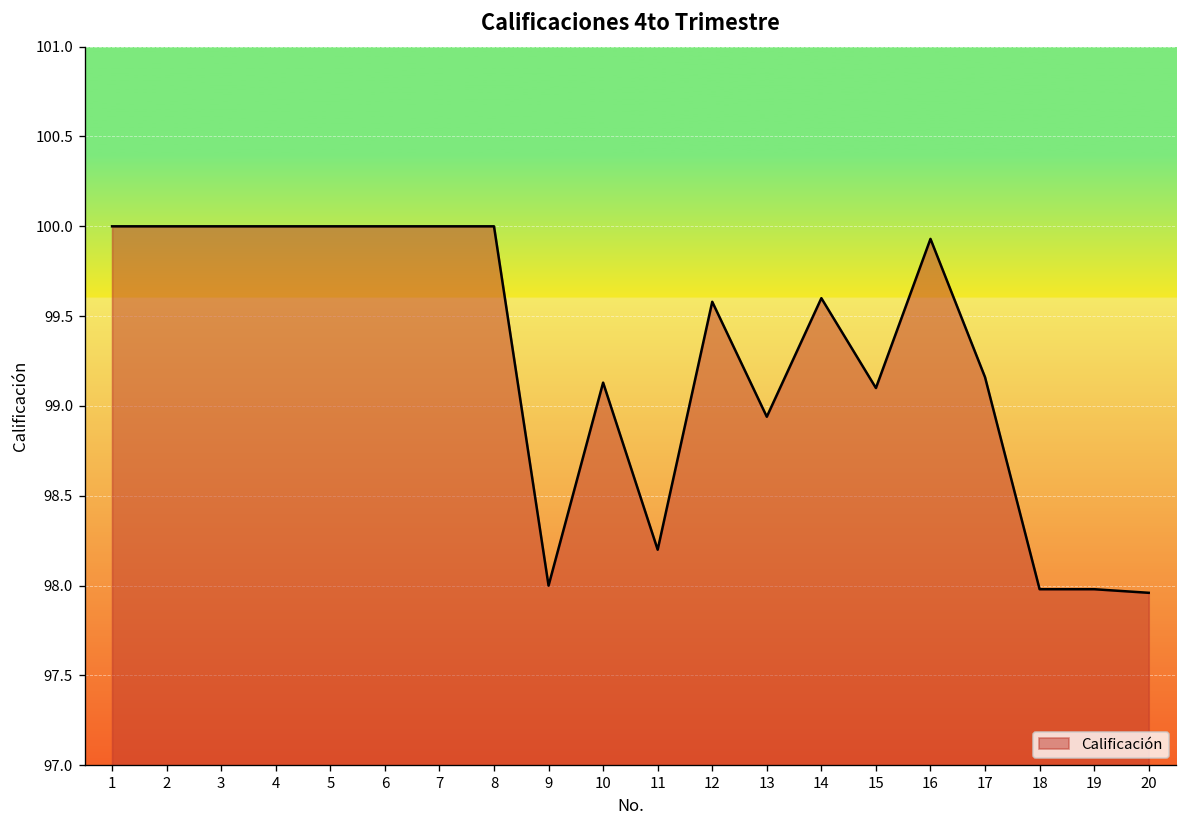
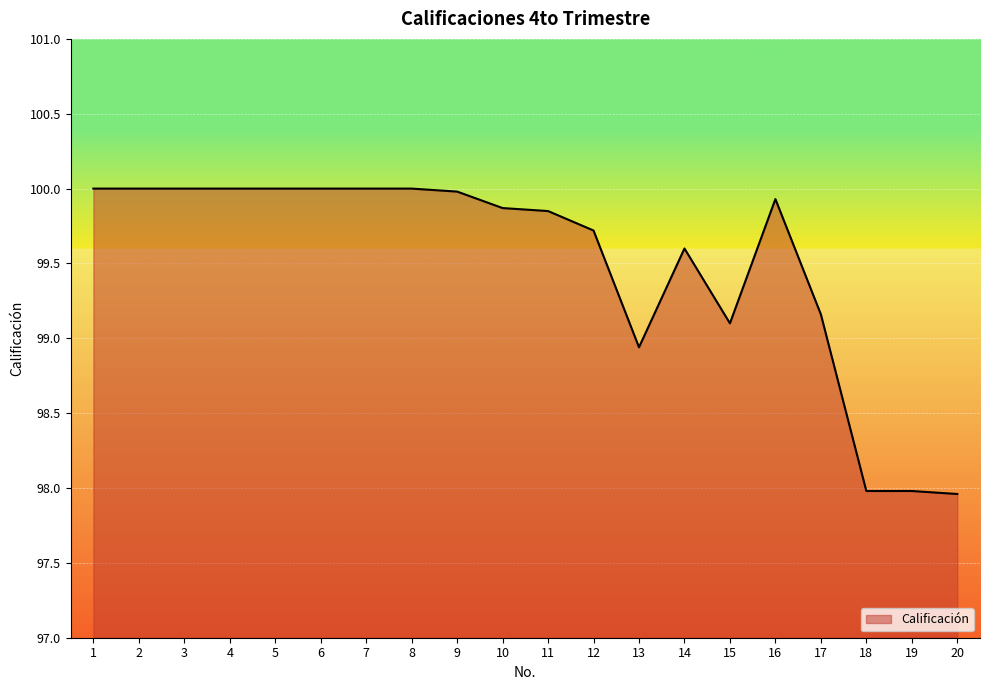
9: 98.00 -> 99.98
10: 99.13 -> 99.87
11: 98.20 -> 99.85
12: 99.58 -> 99.72
